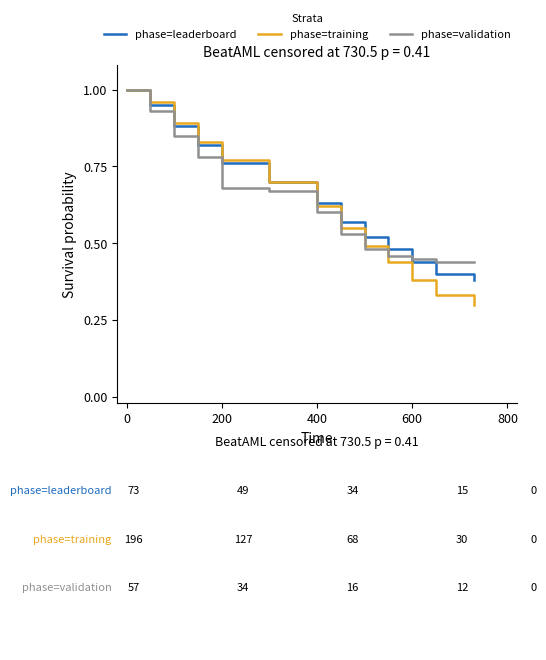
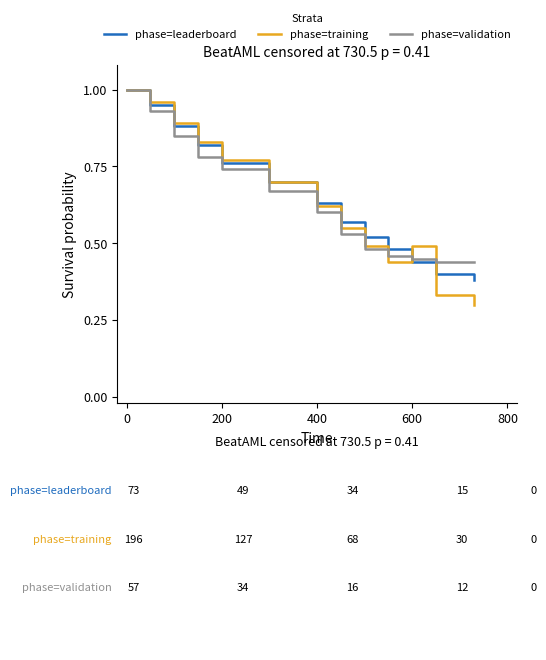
phase=validation, 200: 0.68 -> 0.74
phase=training, 600: 0.38 -> 0.49
